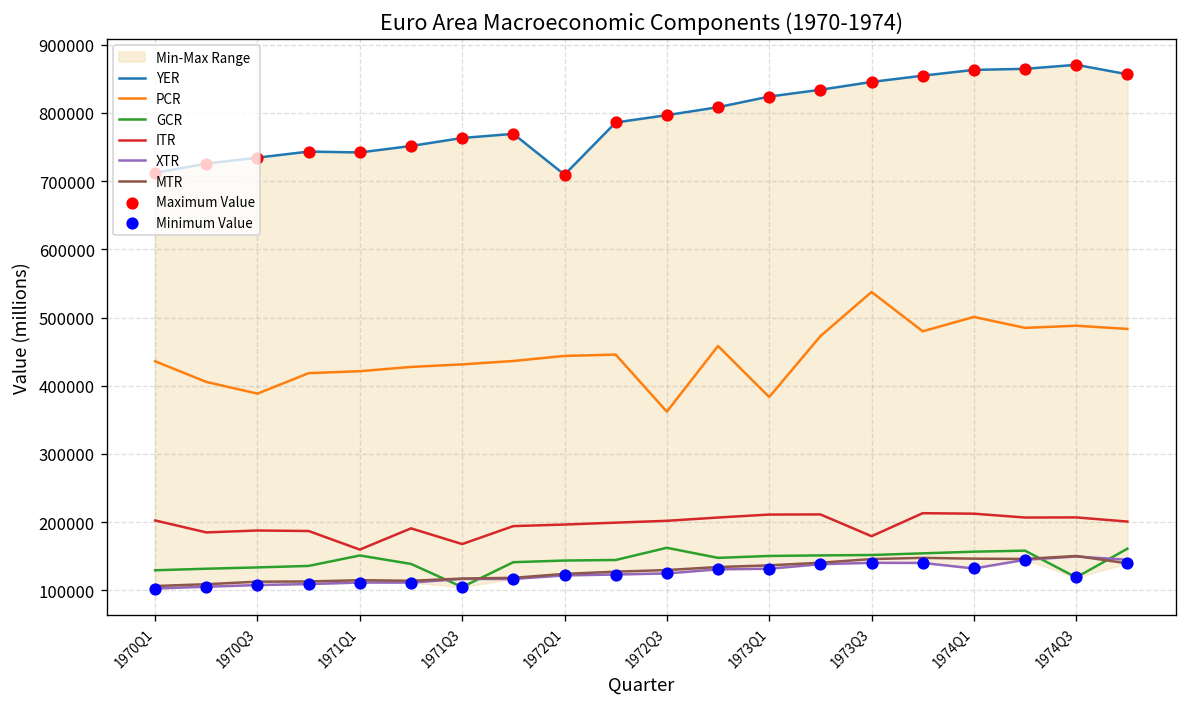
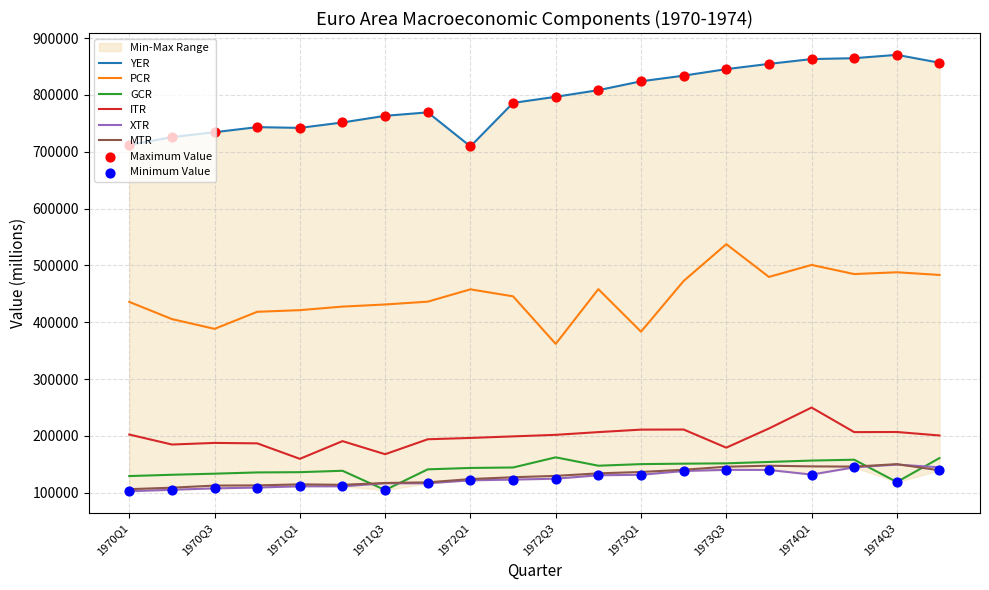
GCR, 1971Q1: 150000 -> 140000
PCR, 1972Q1: 440000 -> 460000
ITR, 1974Q1: 210000 -> 250000
